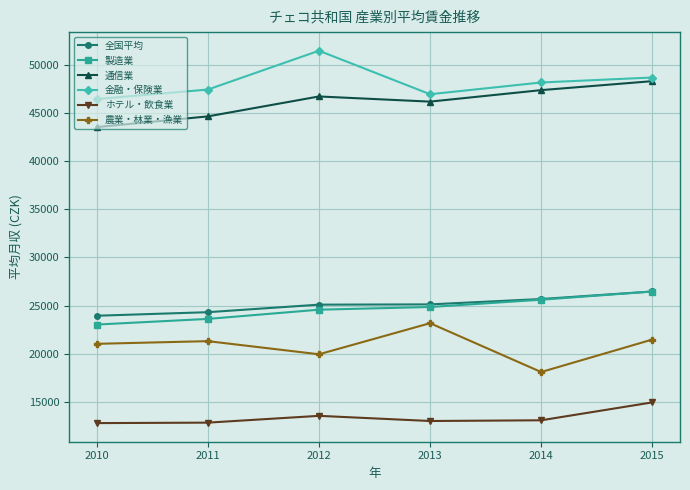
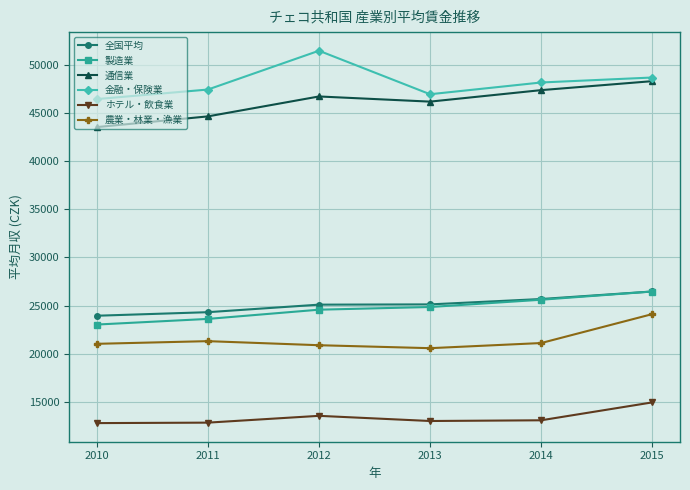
農業・林業・漁業, 2012: 20000 -> 21000
農業・林業・漁業, 2013: 23000 -> 21000
農業・林業・漁業, 2014: 18000 -> 21000
農業・林業・漁業, 2015: 21000 -> 24000
